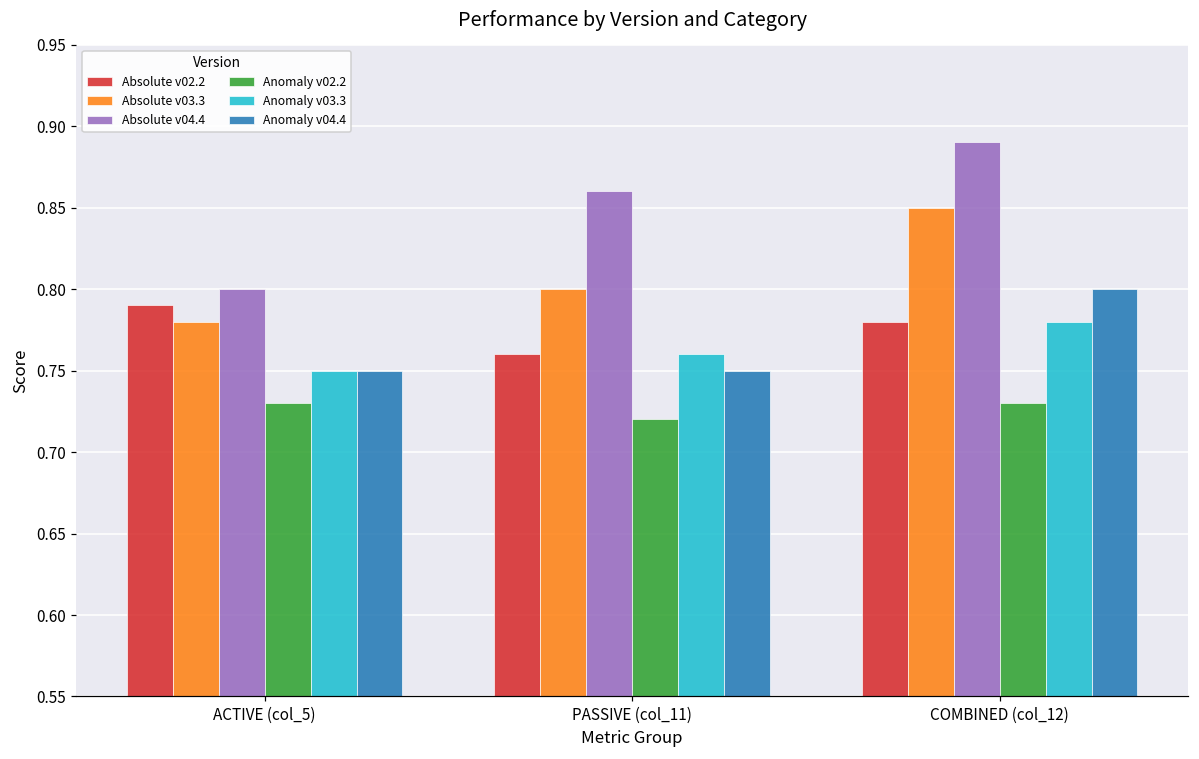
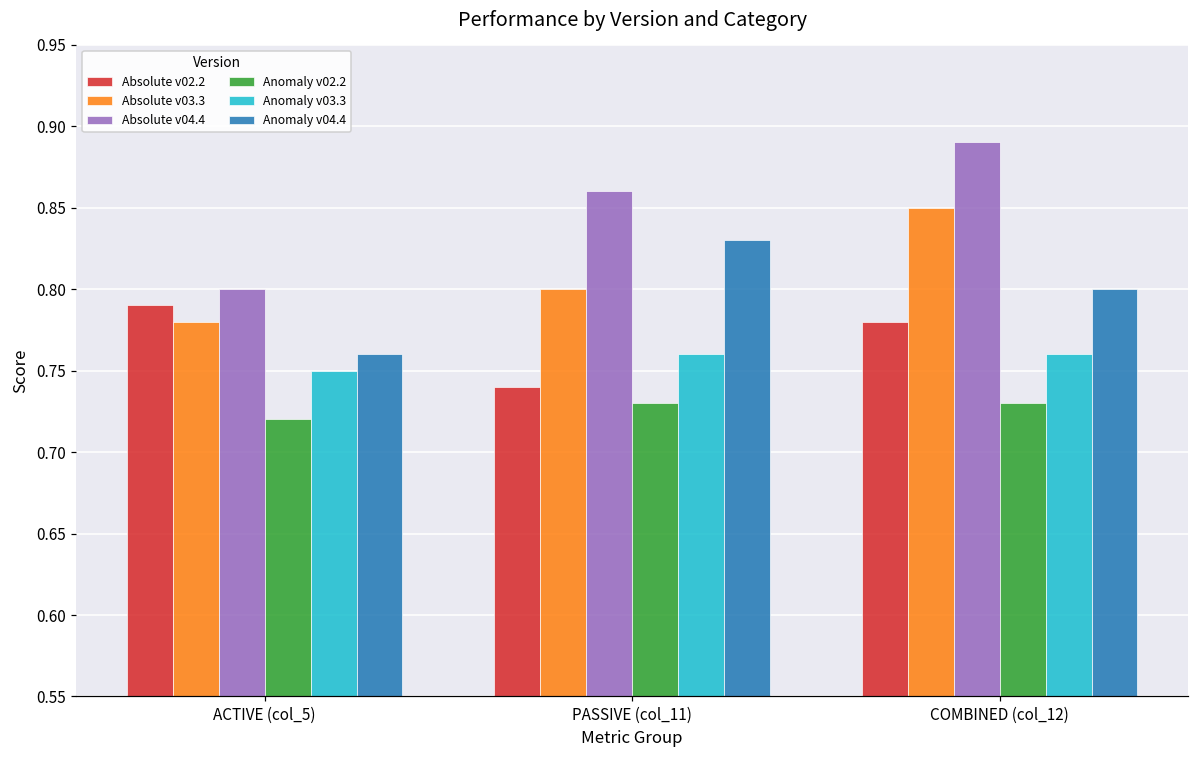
Anomaly v02.2, ACTIVE (col_5): 0.73 -> 0.72
Anomaly v04.4, ACTIVE (col_5): 0.75 -> 0.76
Absolute v02.2, PASSIVE (col_11): 0.76 -> 0.74
Anomaly v02.2, PASSIVE (col_11): 0.72 -> 0.73
Anomaly v04.4, PASSIVE (col_11): 0.75 -> 0.83
Anomaly v03.3, COMBINED (col_12): 0.78 -> 0.76
